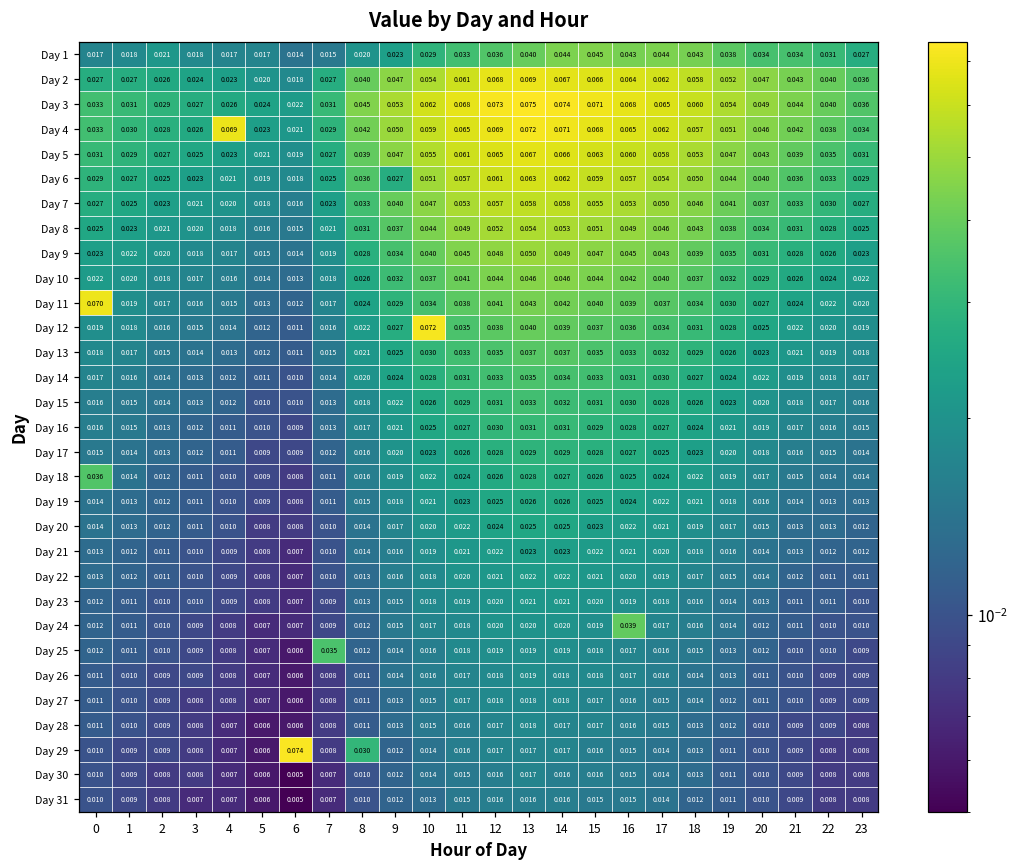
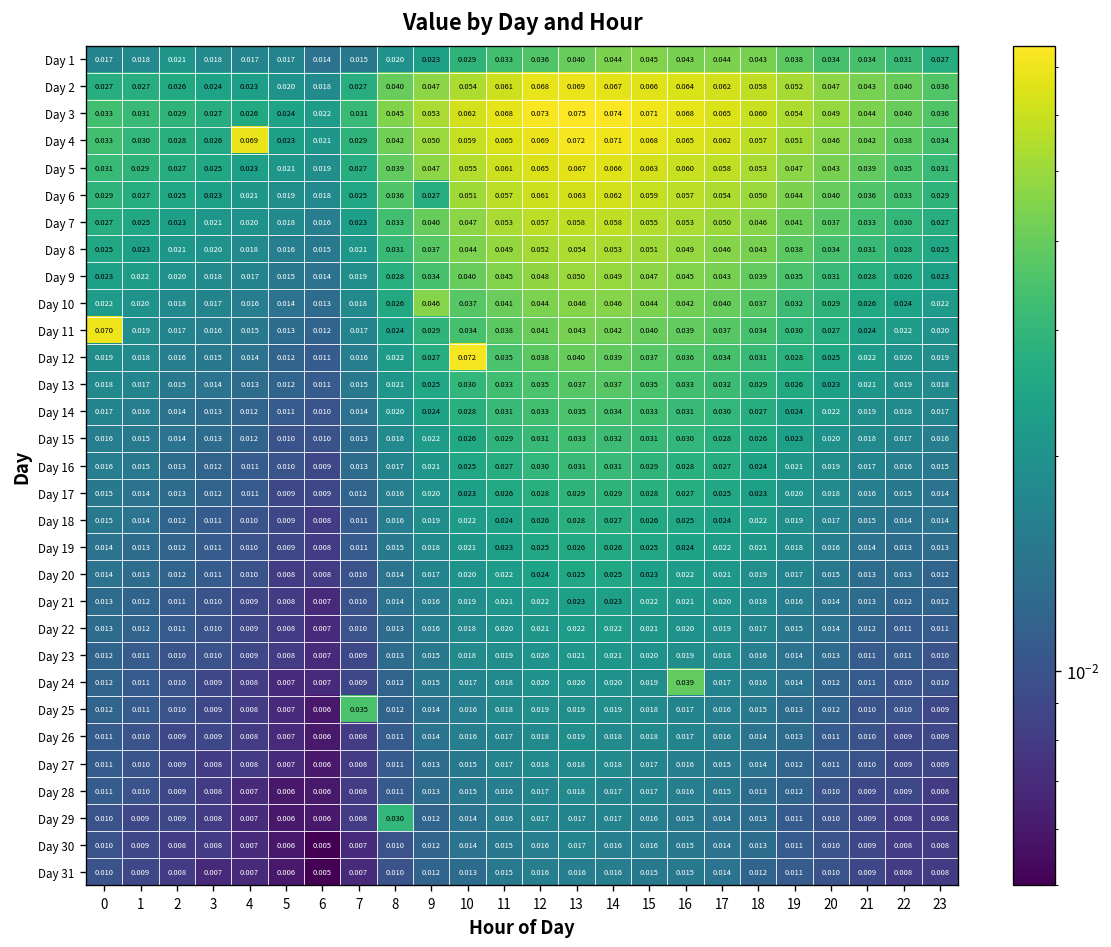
Day 10, 9: 0.032 -> 0.046
Day 18, 0: 0.036 -> 0.015
Day 29, 6: 0.074 -> 0.006
